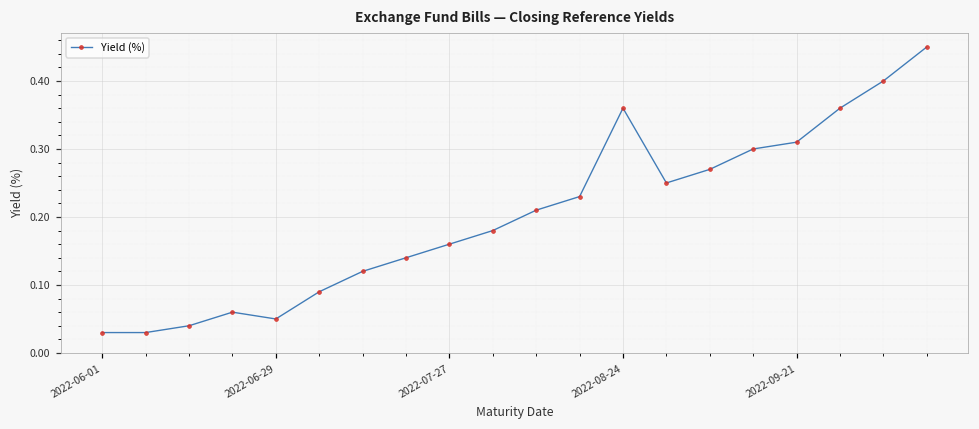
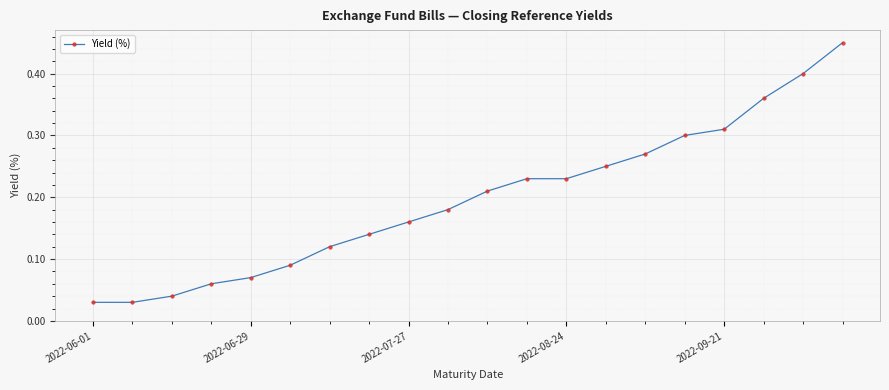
2022-06-29: 0.05 -> 0.07
2022-08-24: 0.36 -> 0.23
